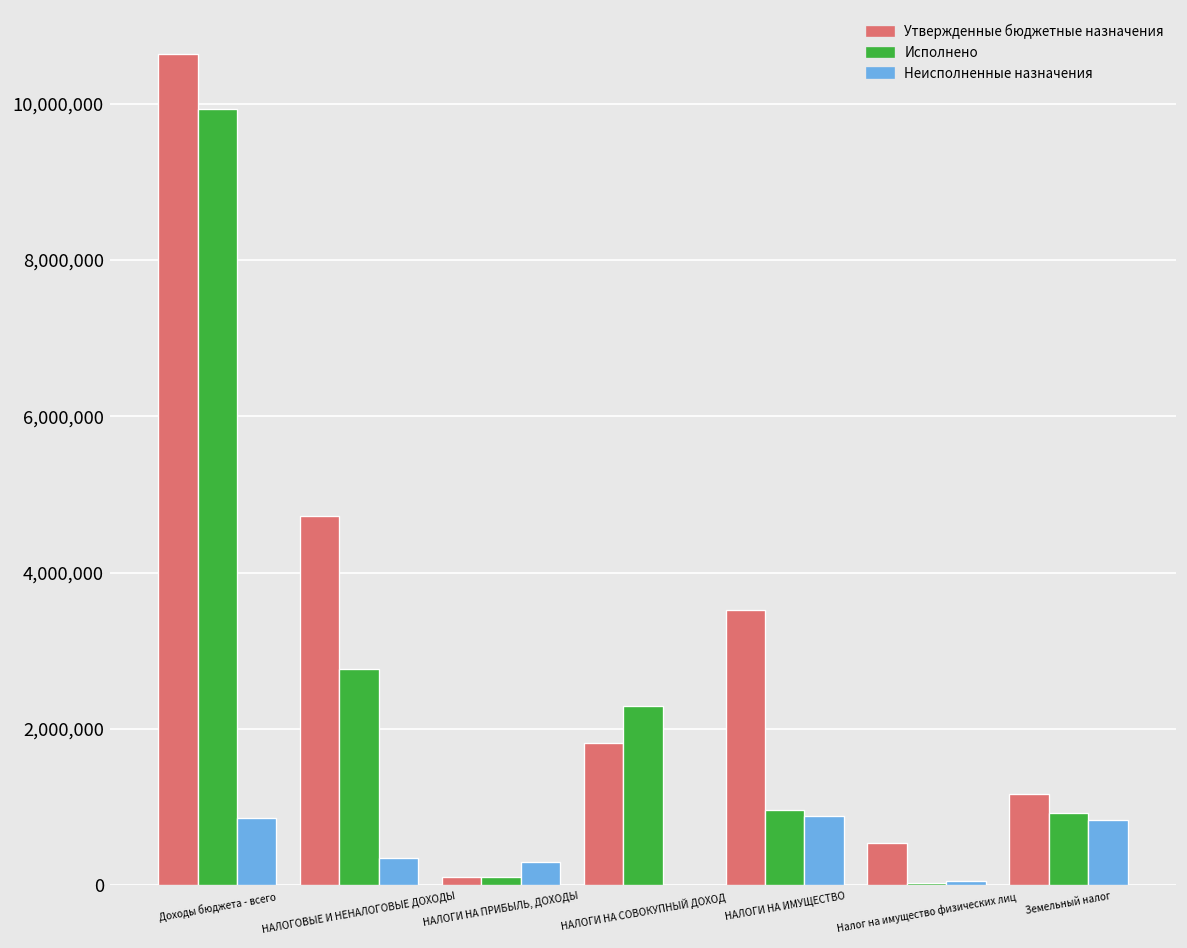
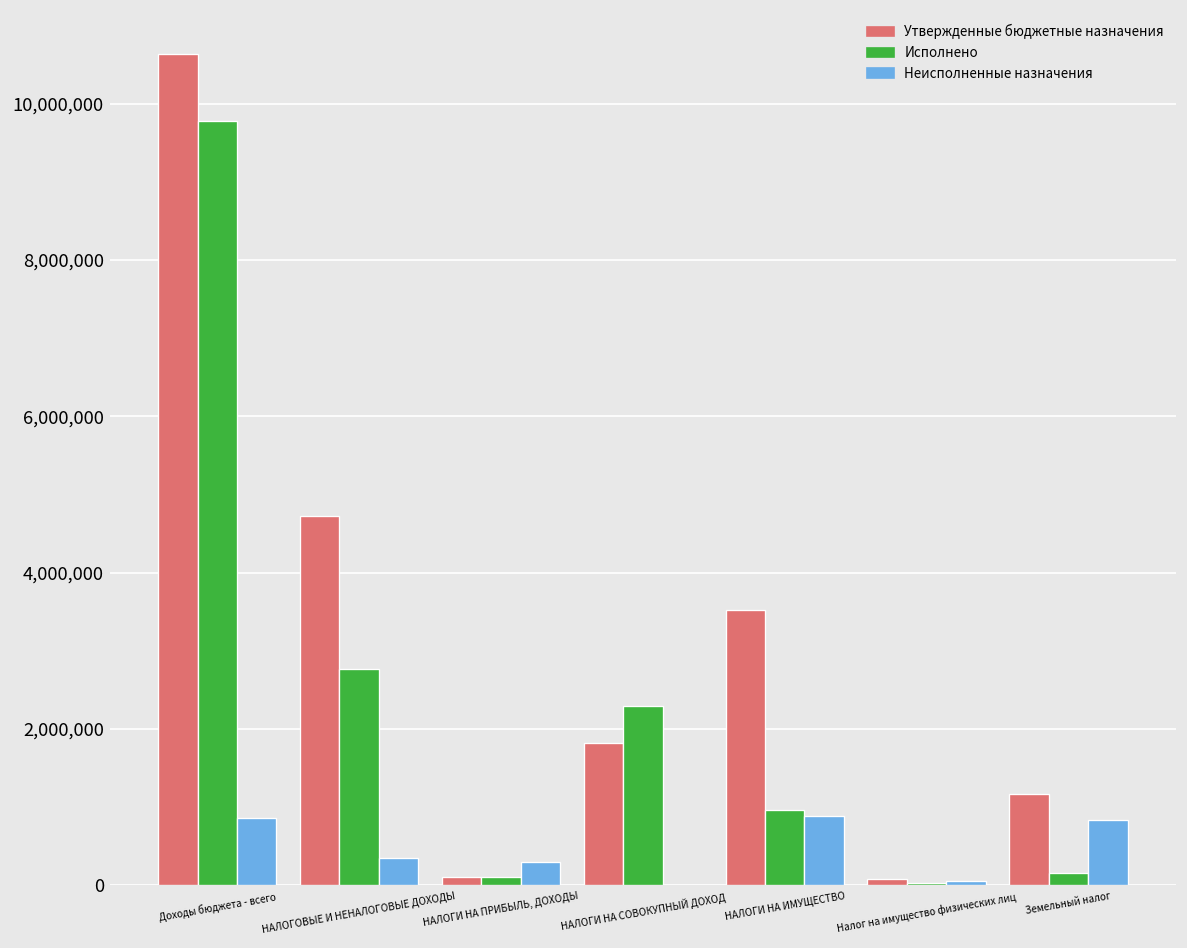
Исполнено, Доходы бюджета - всего: 9,900,000 -> 9,800,000
Утвержденные бюджетные назначения, Налог на имущество физических лиц: 500,000 -> 100,000
Исполнено, Земельный налог: 900,000 -> 200,000
